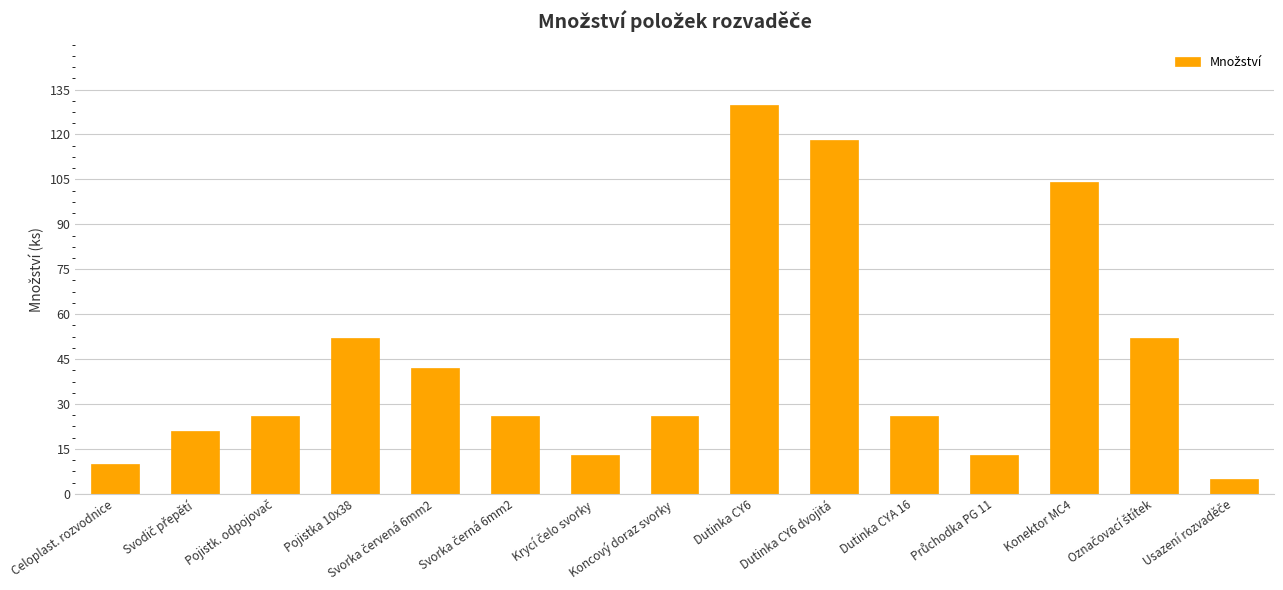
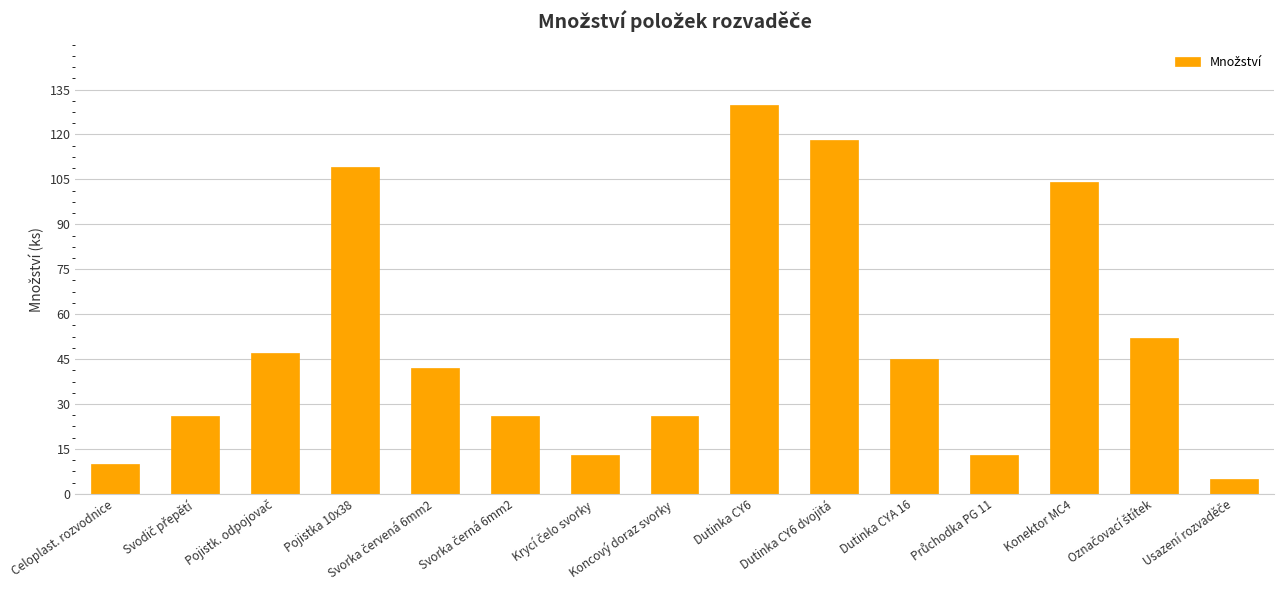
Svodič přepětí: 21 -> 26
Pojistk. odpojovač: 26 -> 47
Pojistka 10x38: 52 -> 109
Dutinka CYA 16: 26 -> 45
